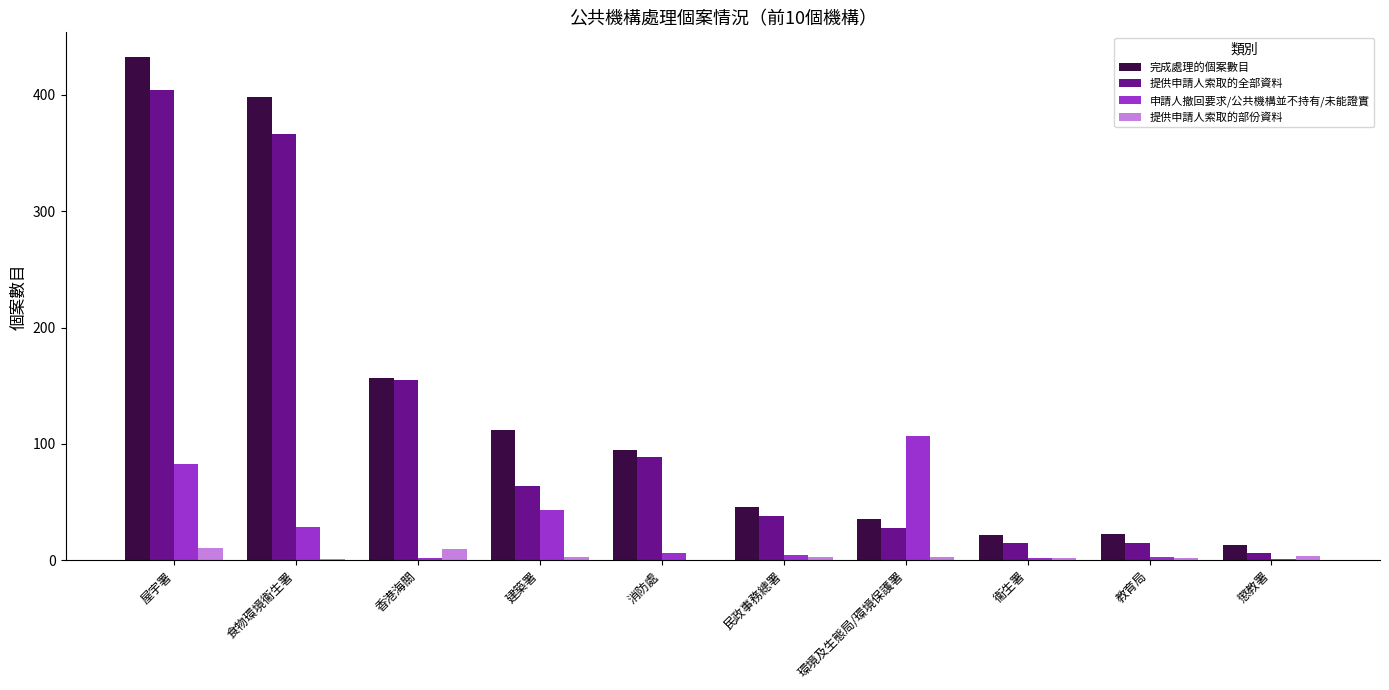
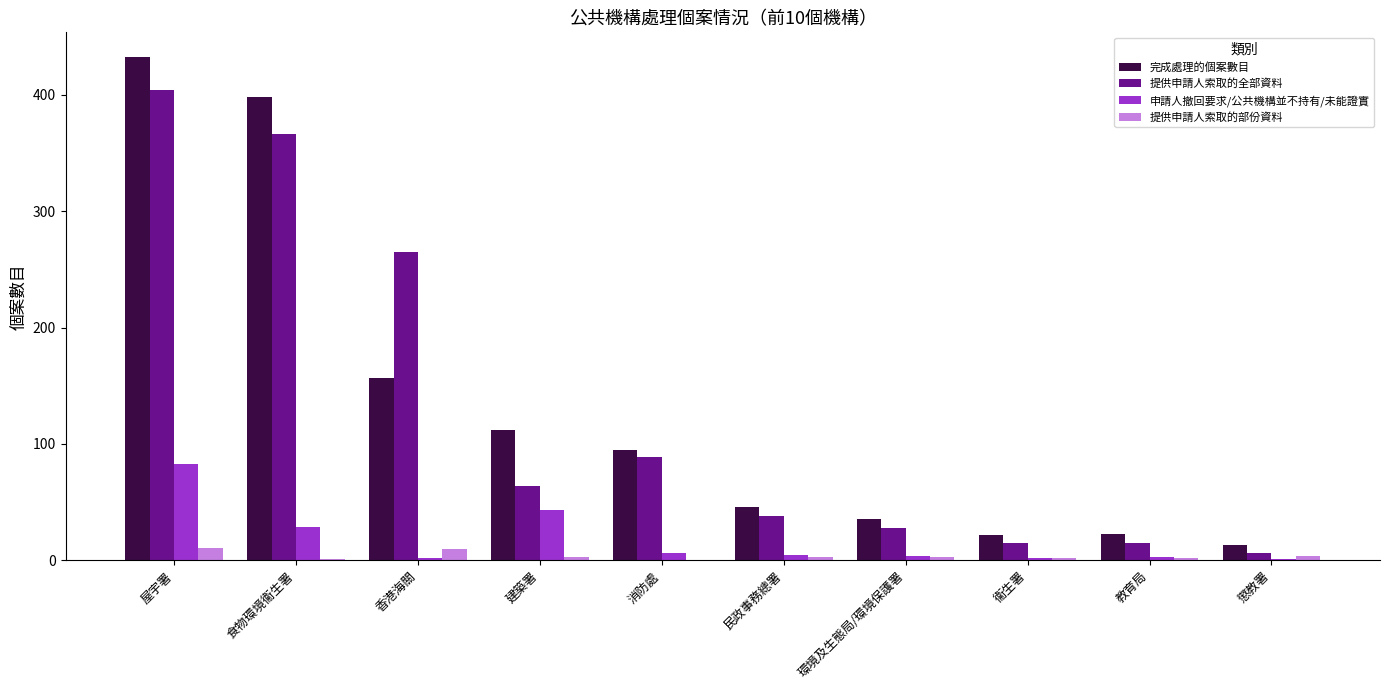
提供申請人索取的全部資料, 香港海關: 155 -> 265
申請人撤回要求/公共機構並不持有/未能證實, 環境及生態局/環境保護署: 107 -> 4
